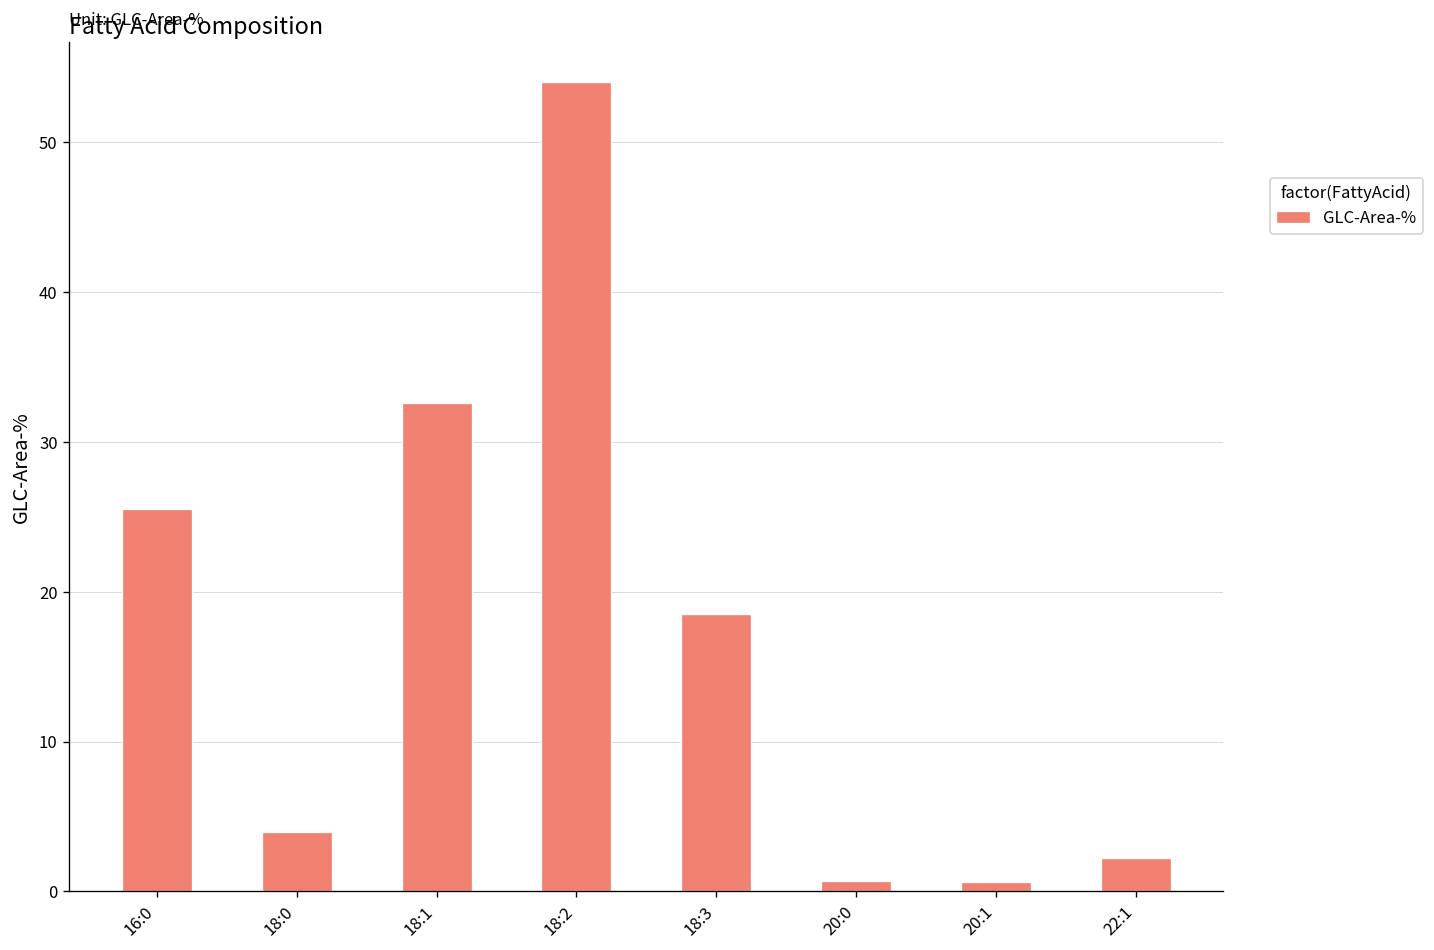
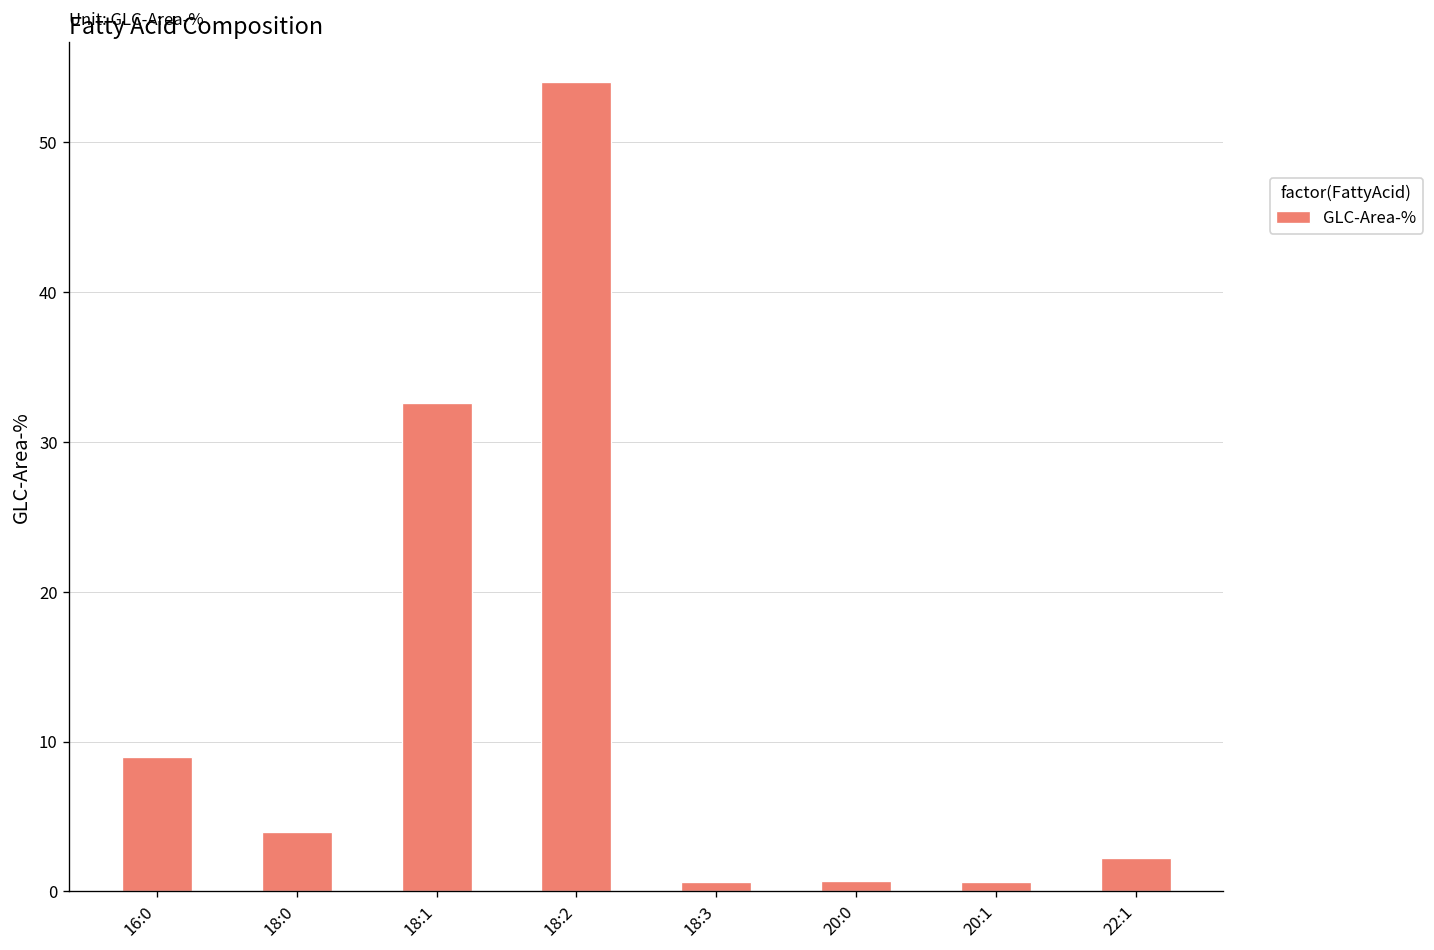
16:0: 25.5 -> 9.0
18:3: 18.5 -> 0.6
